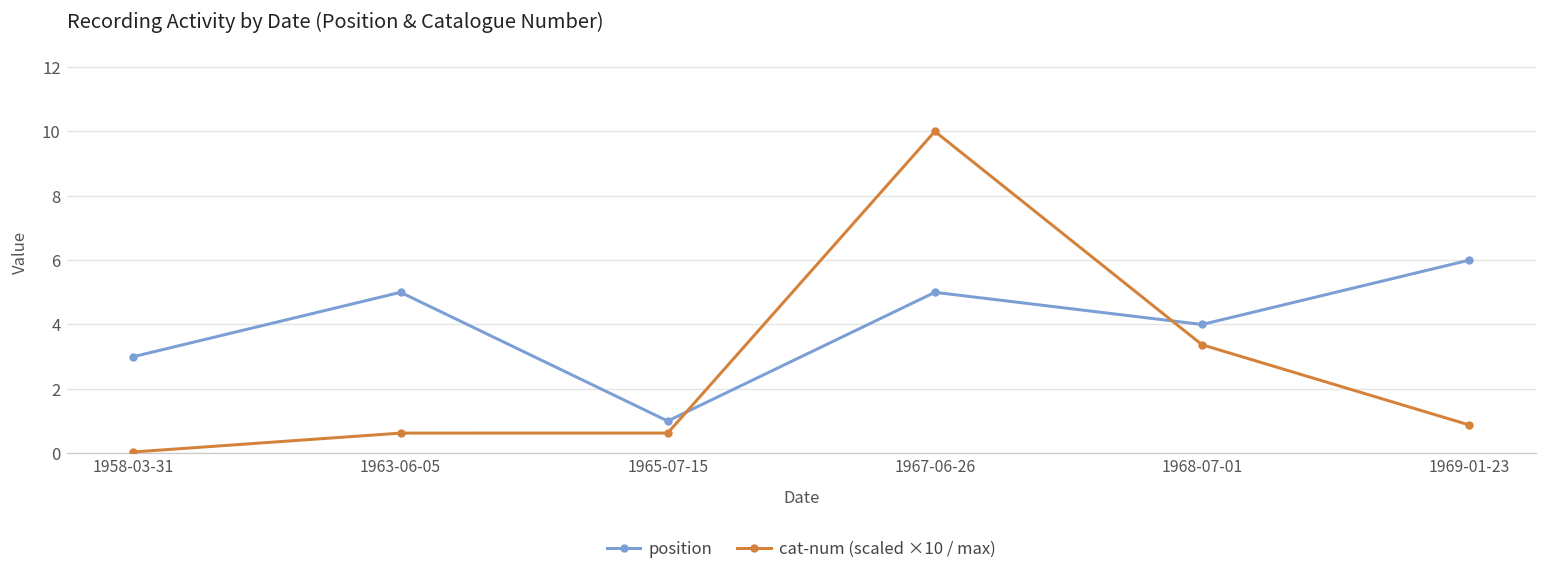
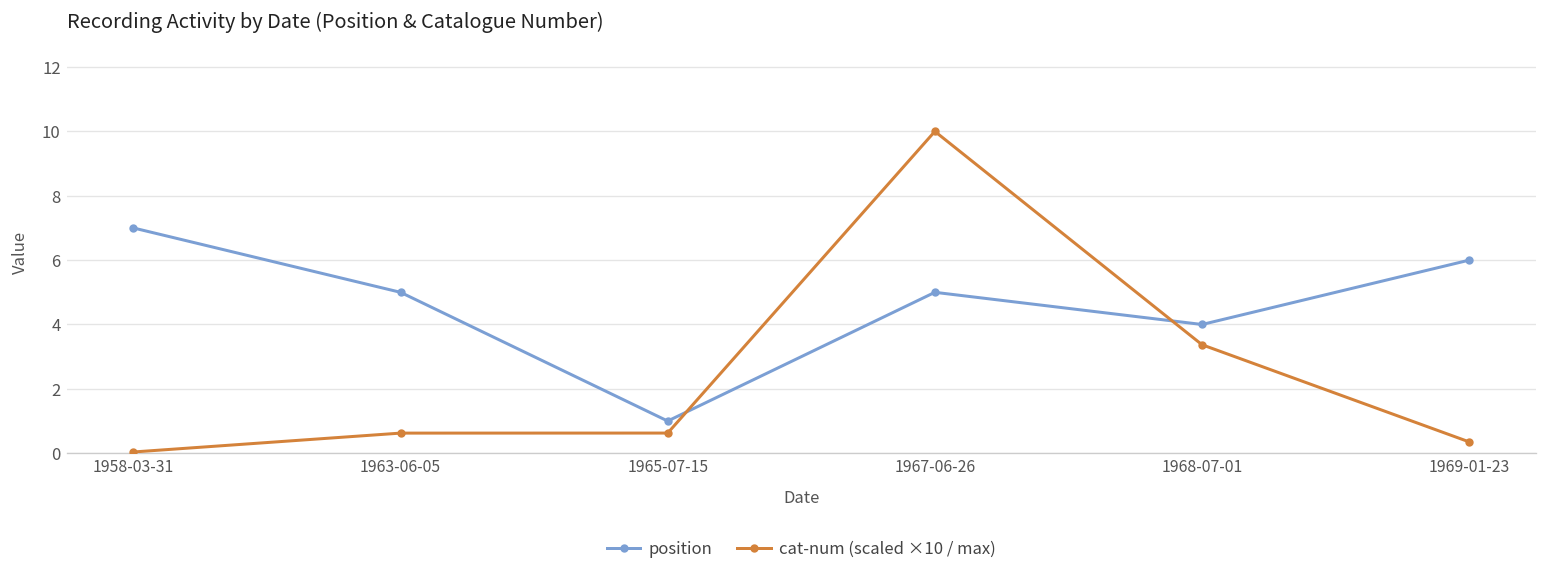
position, 1958-03-31: 3 -> 7
cat-num (scaled ×10 / max), 1969-01-23: 0.9 -> 0.4
